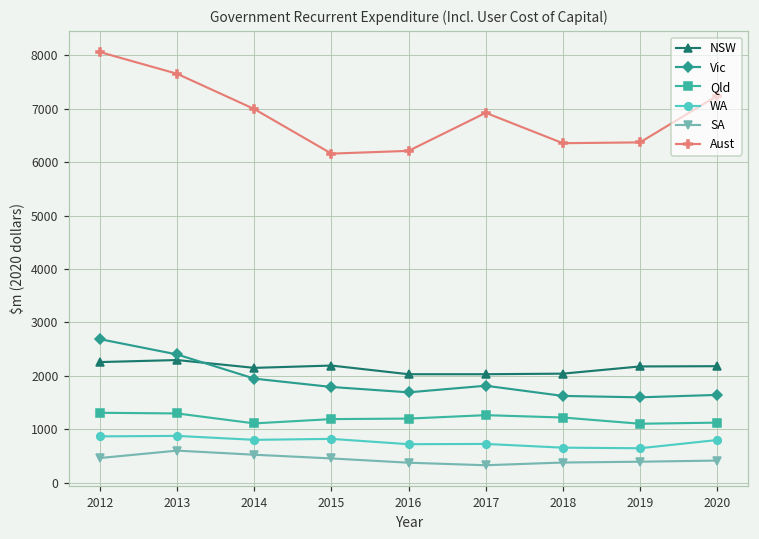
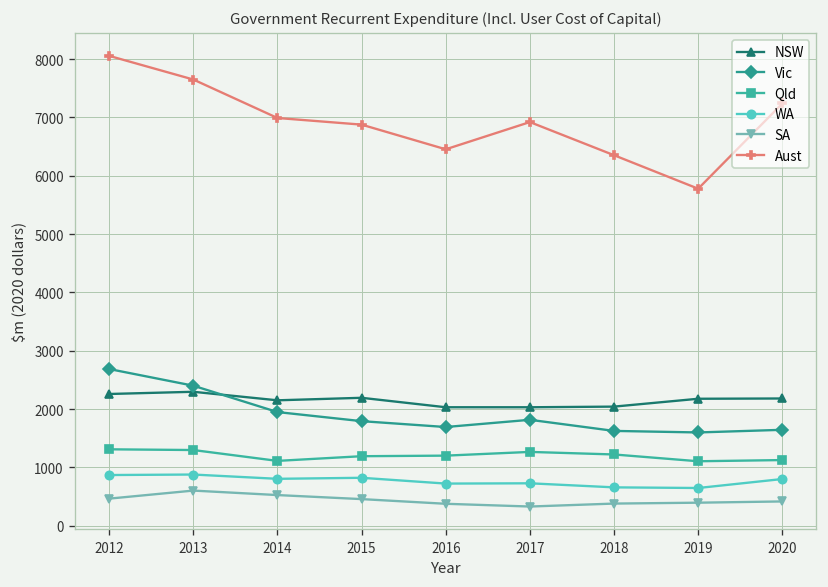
Aust, 2015: 6200 -> 6900
Aust, 2016: 6200 -> 6500
Aust, 2019: 6400 -> 5800
